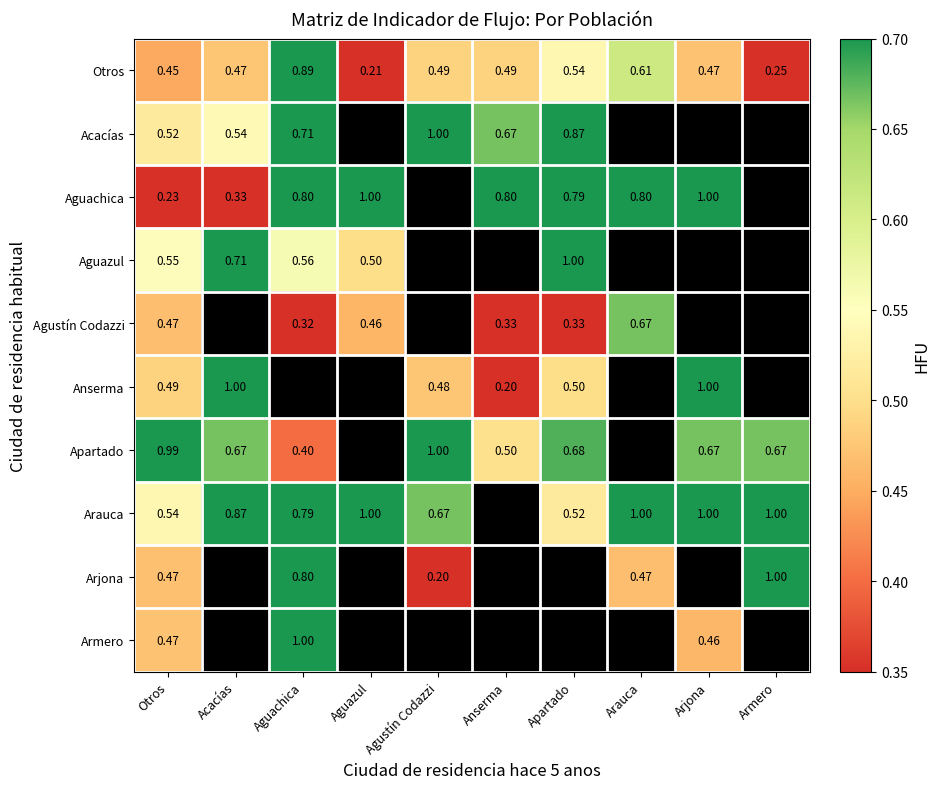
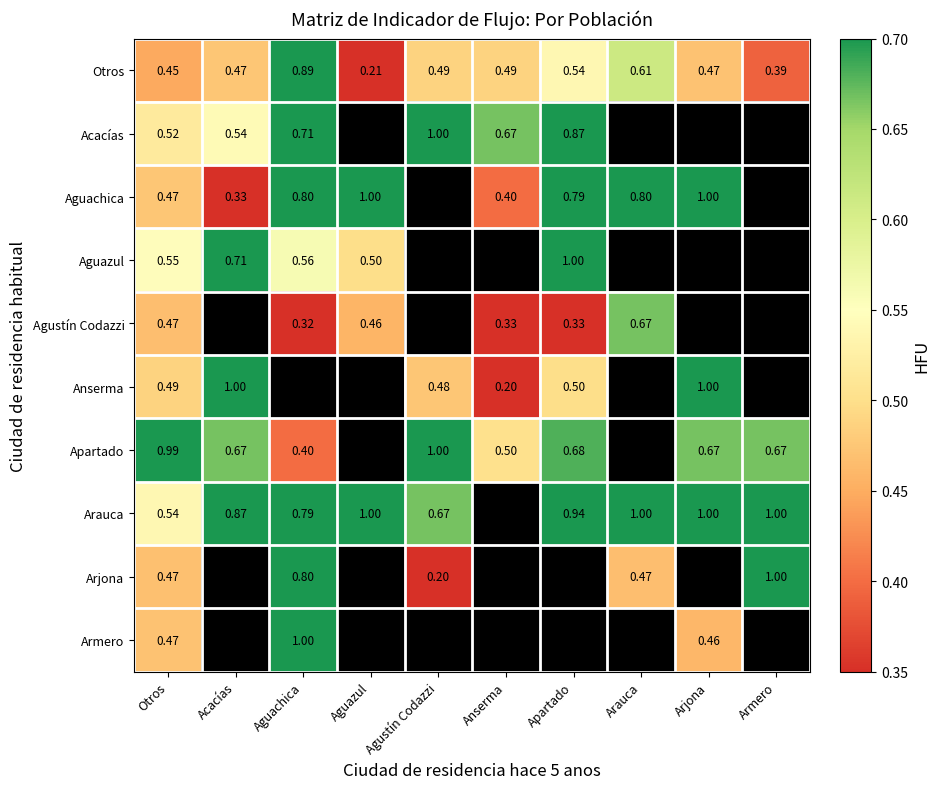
Otros, Armero: 0.25 -> 0.39
Aguachica, Otros: 0.23 -> 0.47
Aguachica, Anserma: 0.80 -> 0.40
Arauca, Apartado: 0.52 -> 0.94
